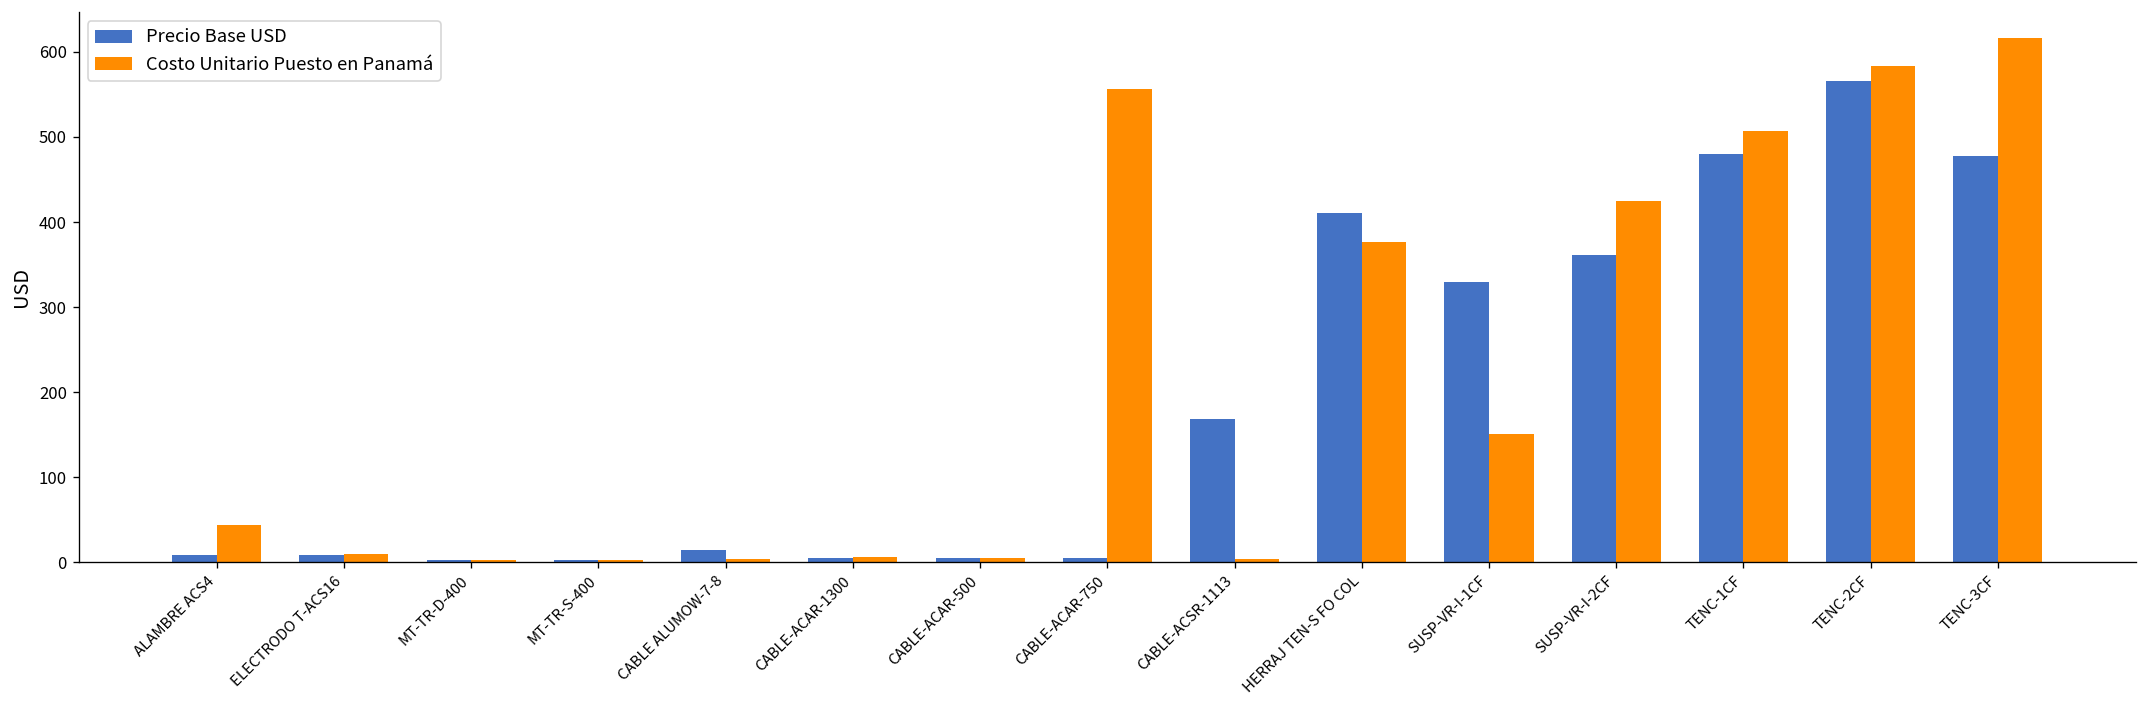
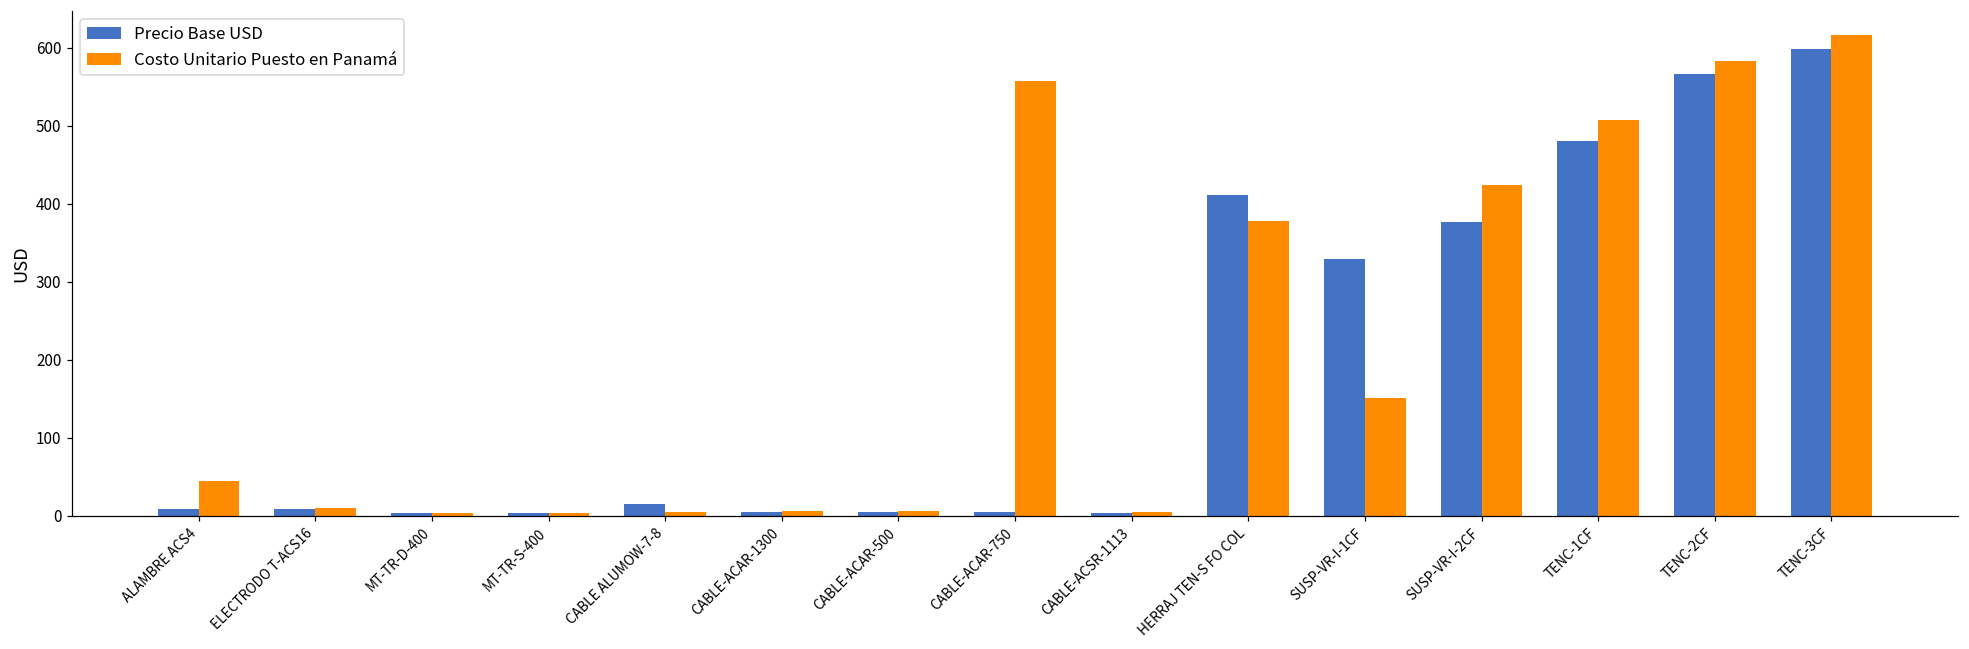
Precio Base USD, CABLE-ACSR-1113: 170 -> 0
Precio Base USD, SUSP-VR-I-2CF: 360 -> 380
Precio Base USD, TENC-3CF: 480 -> 600
